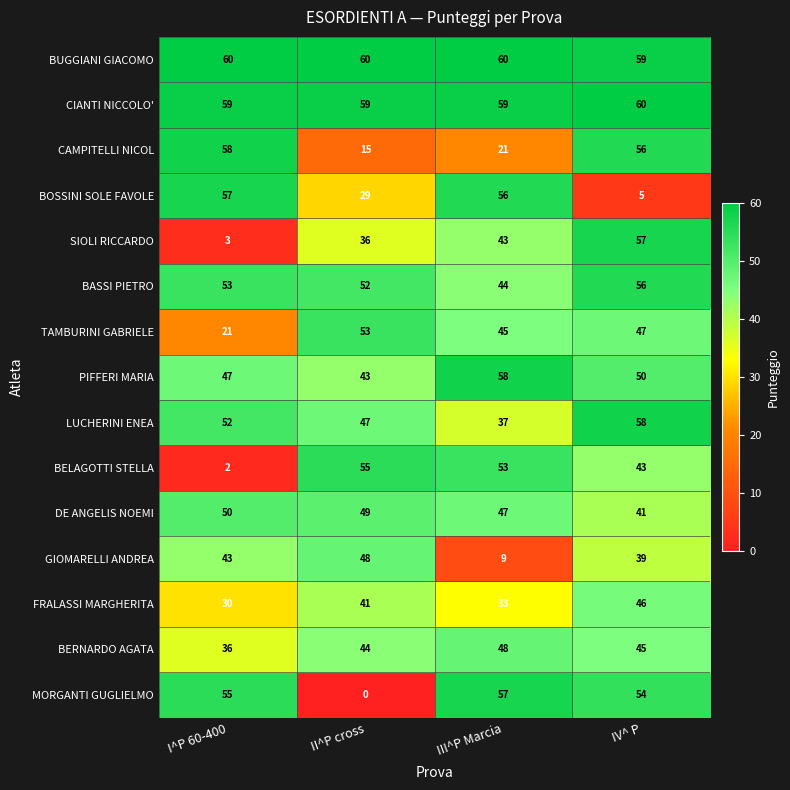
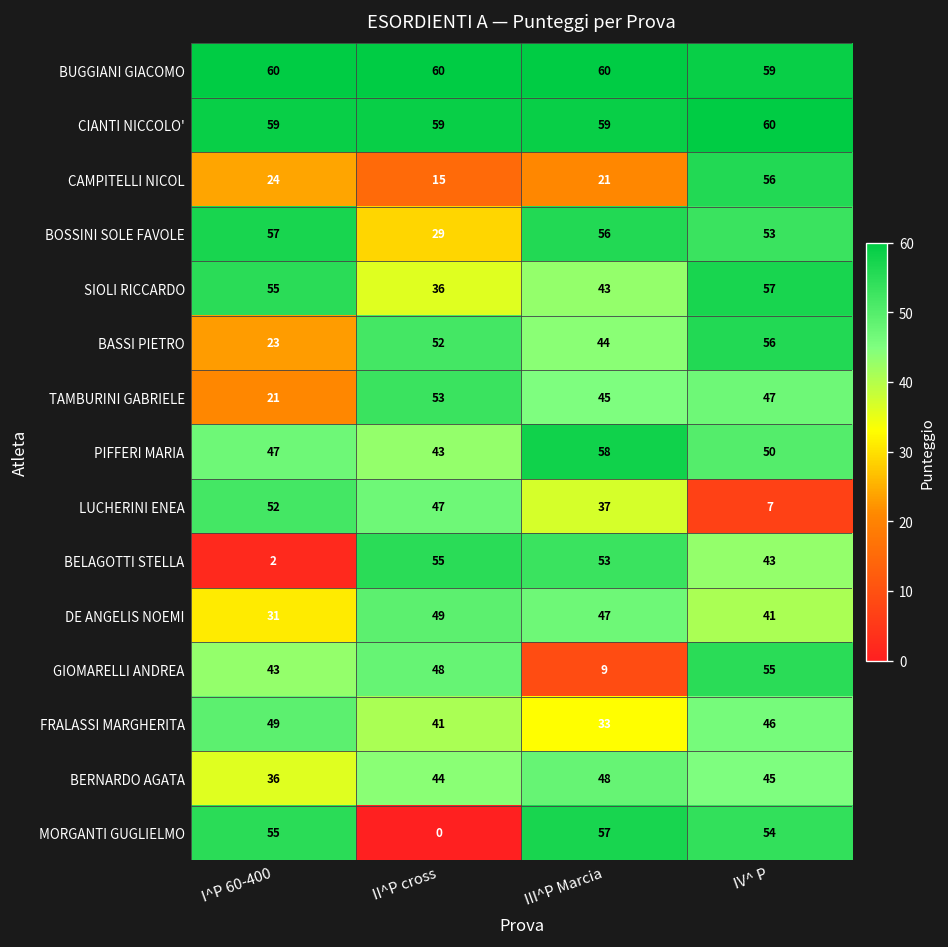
CAMPITELLI NICOL, I^P 60-400: 58 -> 24
BOSSINI SOLE FAVOLE, IV^ P: 5 -> 53
SIOLI RICCARDO, I^P 60-400: 3 -> 55
BASSI PIETRO, I^P 60-400: 53 -> 23
LUCHERINI ENEA, IV^ P: 58 -> 7
DE ANGELIS NOEMI, I^P 60-400: 50 -> 31
GIOMARELLI ANDREA, IV^ P: 39 -> 55
FRALASSI MARGHERITA, I^P 60-400: 30 -> 49
